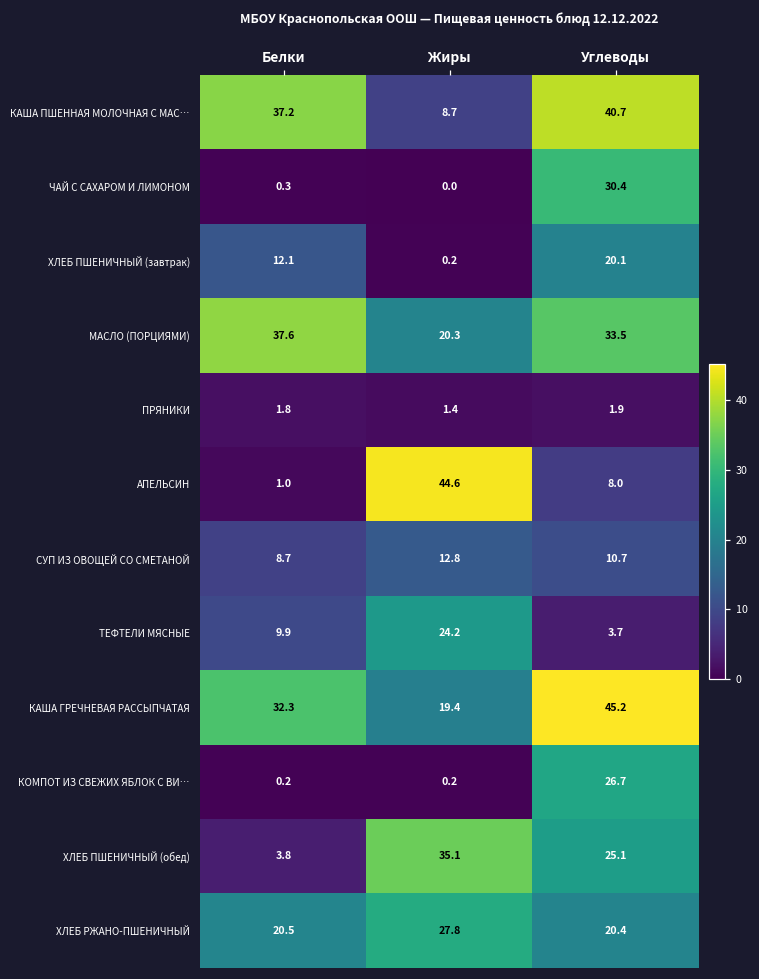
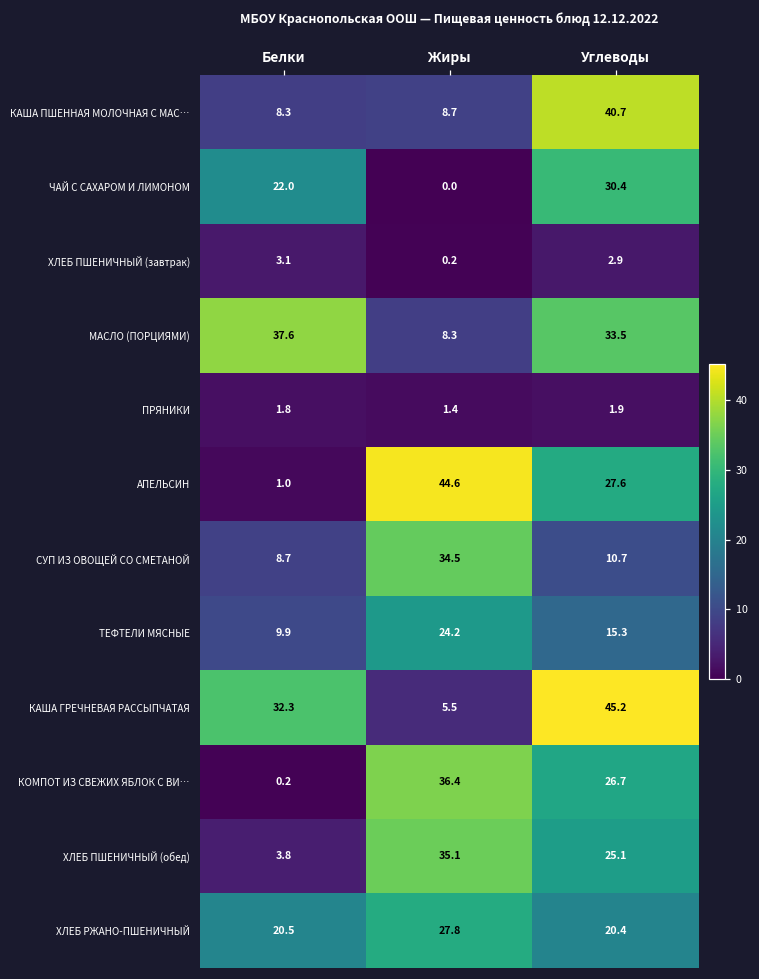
КАША ПШЕННАЯ МОЛОЧНАЯ С МАС…, Белки: 37.2 -> 8.3
ЧАЙ С САХАРОМ И ЛИМОНОМ, Белки: 0.3 -> 22.0
ХЛЕБ ПШЕНИЧНЫЙ (завтрак), Белки: 12.1 -> 3.1
ХЛЕБ ПШЕНИЧНЫЙ (завтрак), Углеводы: 20.1 -> 2.9
МАСЛО (ПОРЦИЯМИ), Жиры: 20.3 -> 8.3
АПЕЛЬСИН, Углеводы: 8.0 -> 27.6
СУП ИЗ ОВОЩЕЙ СО СМЕТАНОЙ, Жиры: 12.8 -> 34.5
ТЕФТЕЛИ МЯСНЫЕ, Углеводы: 3.7 -> 15.3
КАША ГРЕЧНЕВАЯ РАССЫПЧАТАЯ, Жиры: 19.4 -> 5.5
КОМПОТ ИЗ СВЕЖИХ ЯБЛОК С ВИ…, Жиры: 0.2 -> 36.4
